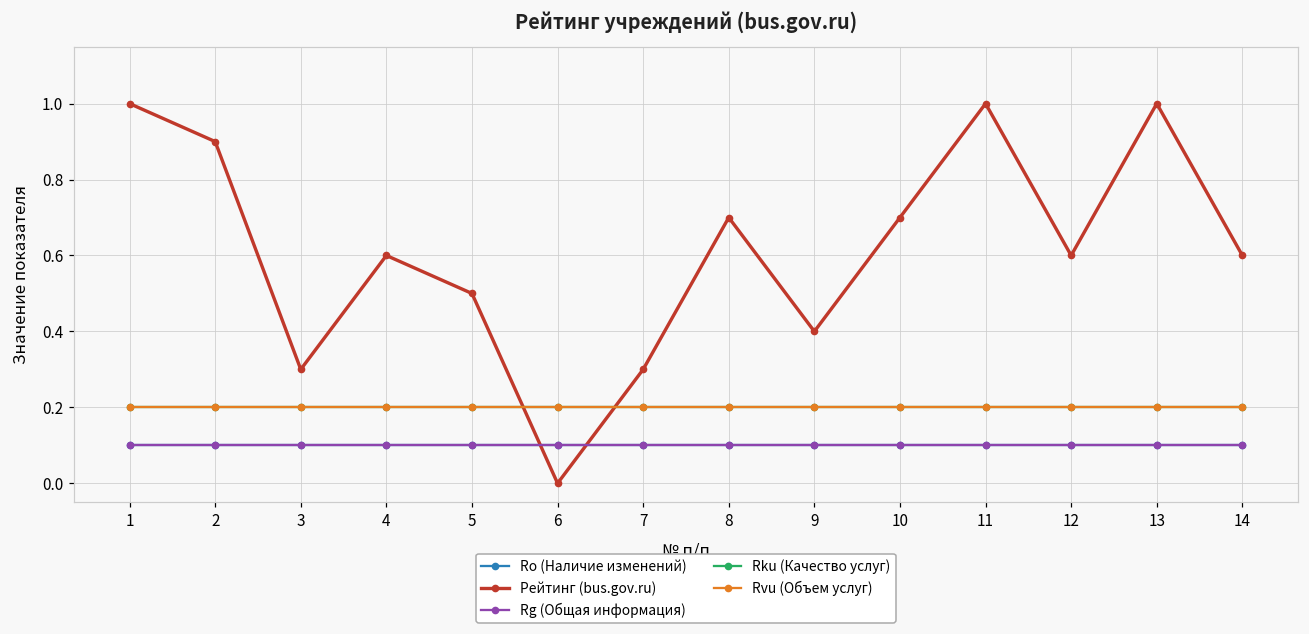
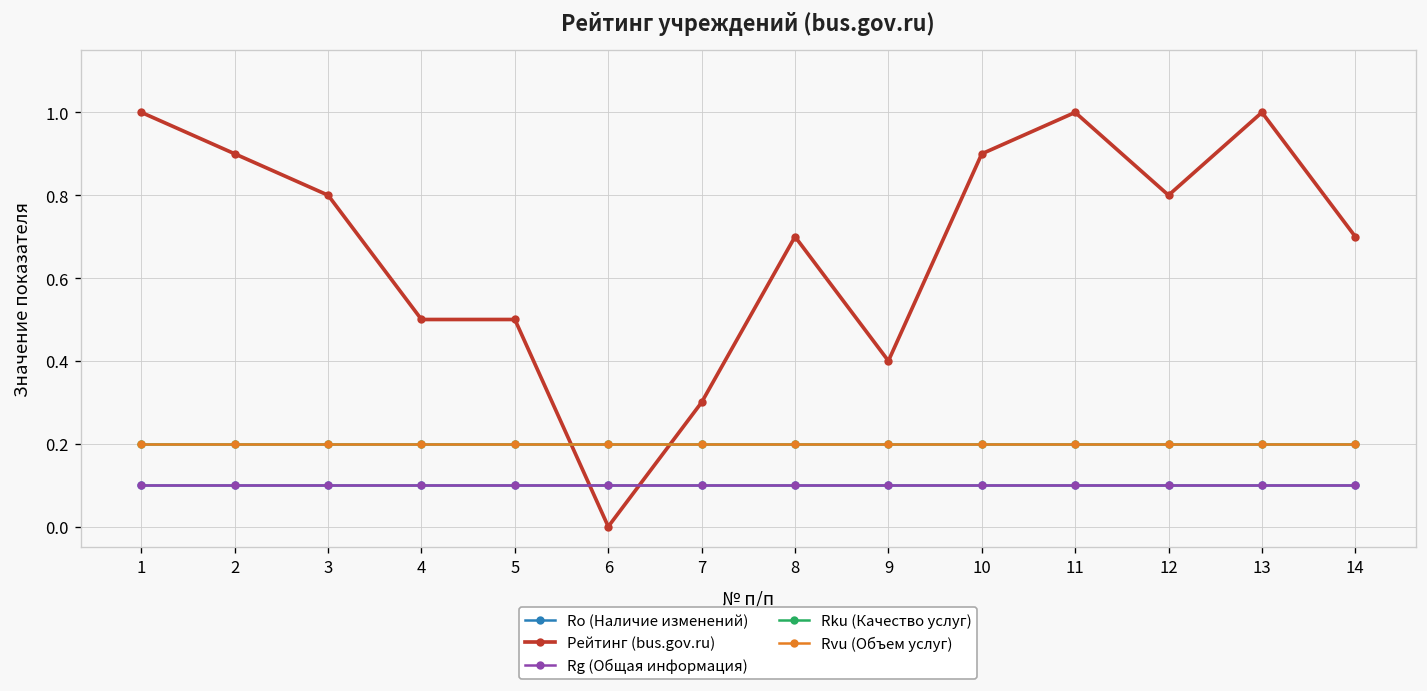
Рейтинг (bus.gov.ru), 3: 0.3 -> 0.8
Рейтинг (bus.gov.ru), 4: 0.6 -> 0.5
Рейтинг (bus.gov.ru), 10: 0.7 -> 0.9
Рейтинг (bus.gov.ru), 12: 0.6 -> 0.8
Рейтинг (bus.gov.ru), 14: 0.6 -> 0.7
